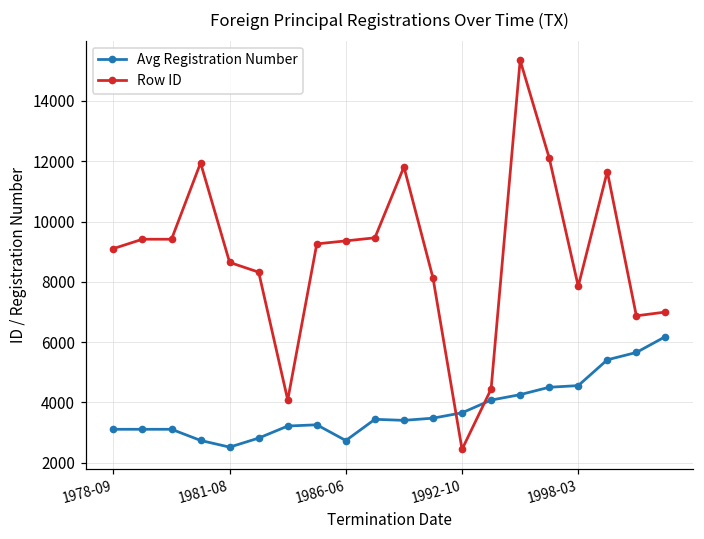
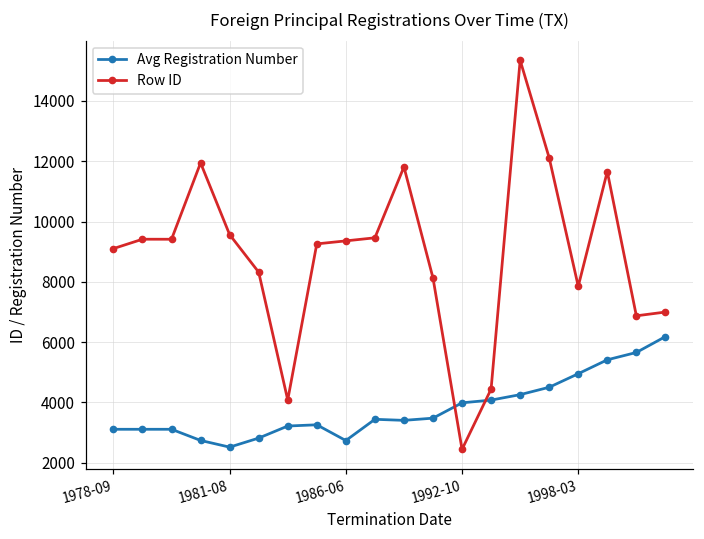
Row ID, 1981-08: 8600 -> 9600
Avg Registration Number, 1992-10: 3700 -> 4000
Avg Registration Number, 1998-03: 4600 -> 5000
